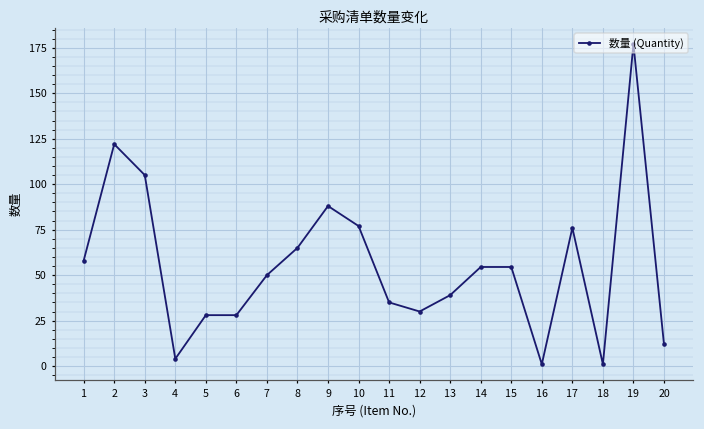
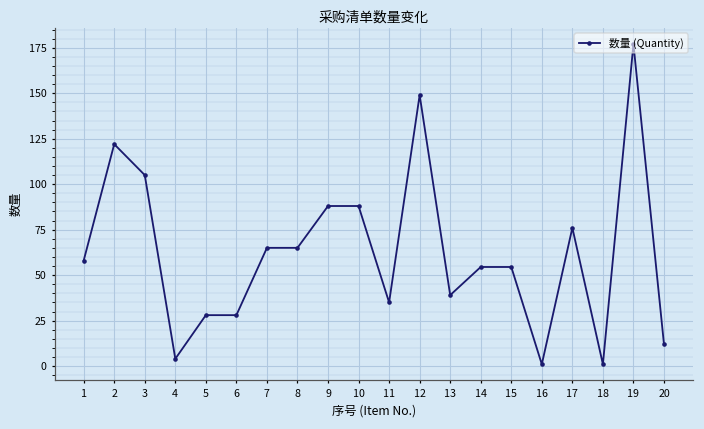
7: 50 -> 65
10: 77 -> 88
12: 30 -> 149
